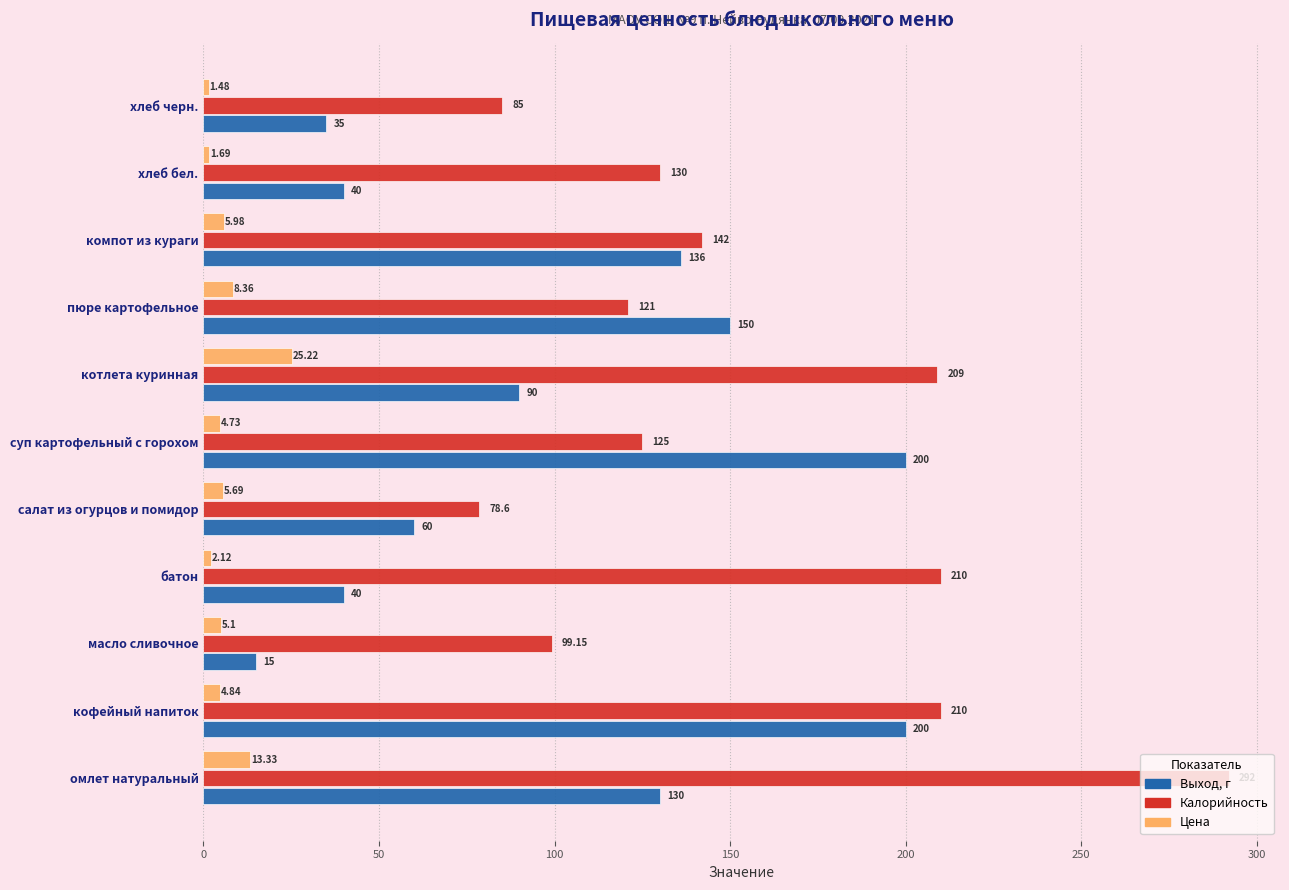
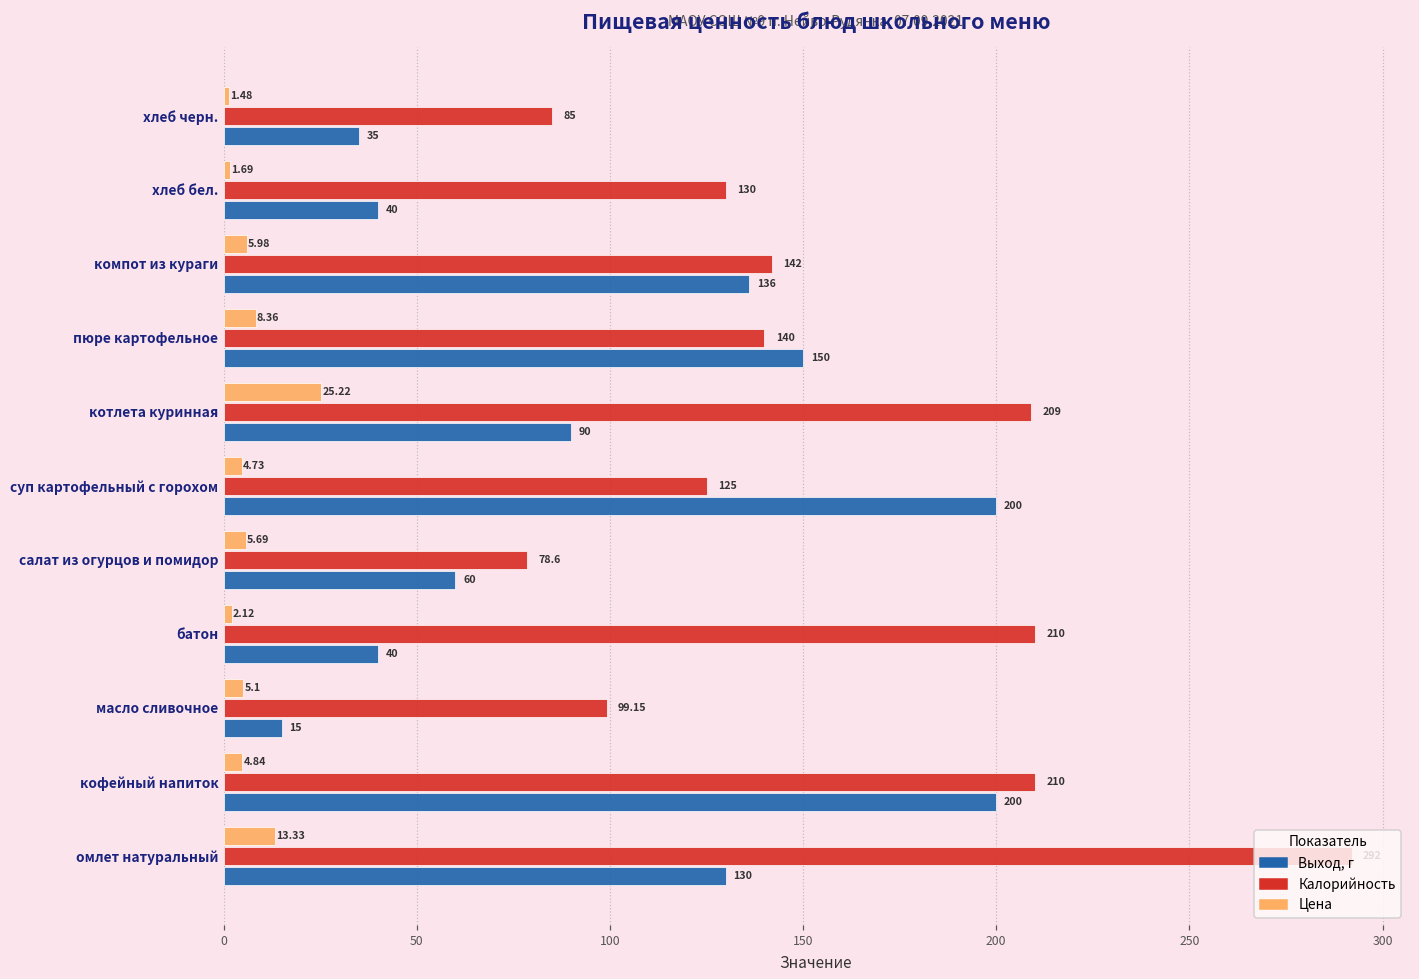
Калорийность, пюре картофельное: 121 -> 140
